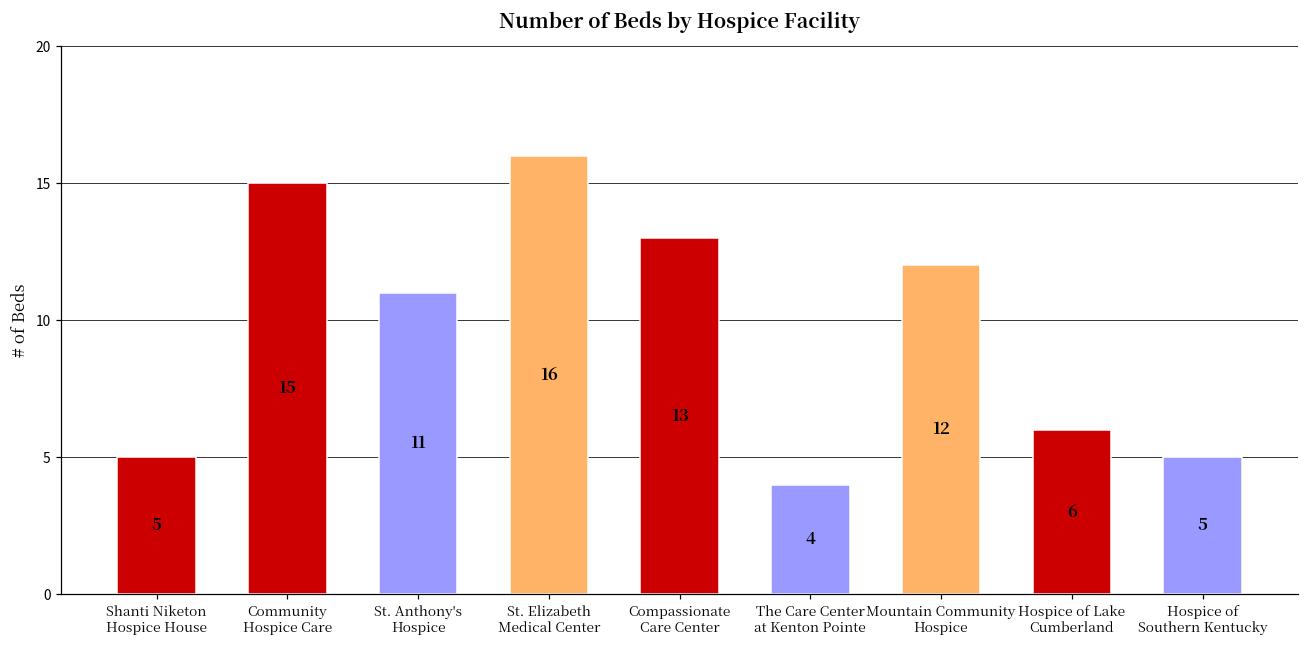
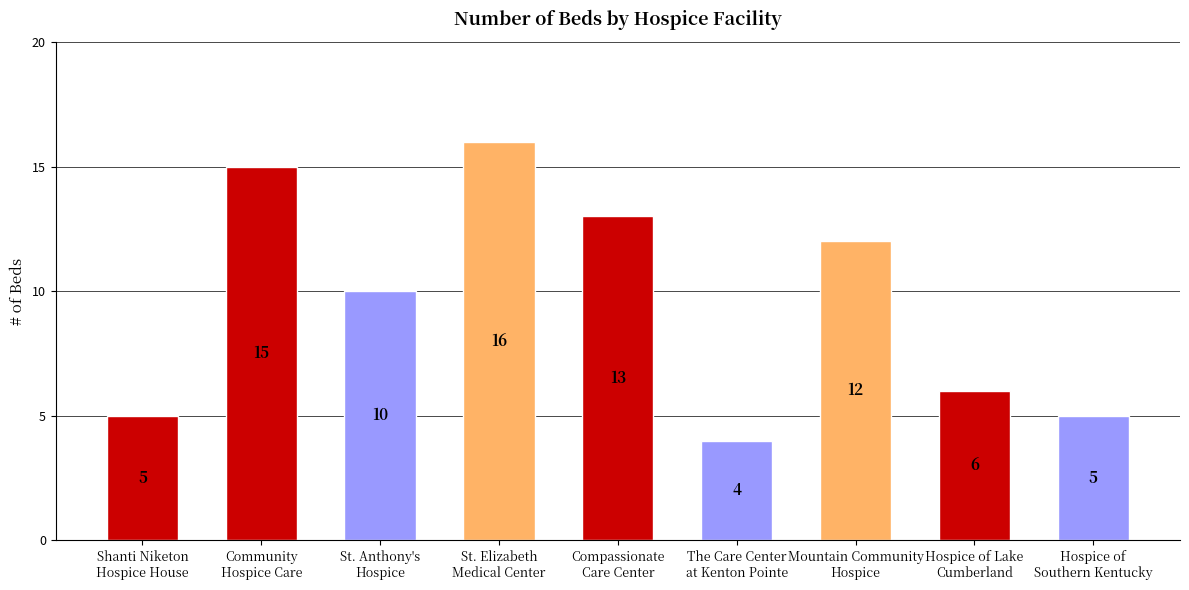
St. Anthony's Hospice: 11 -> 10
